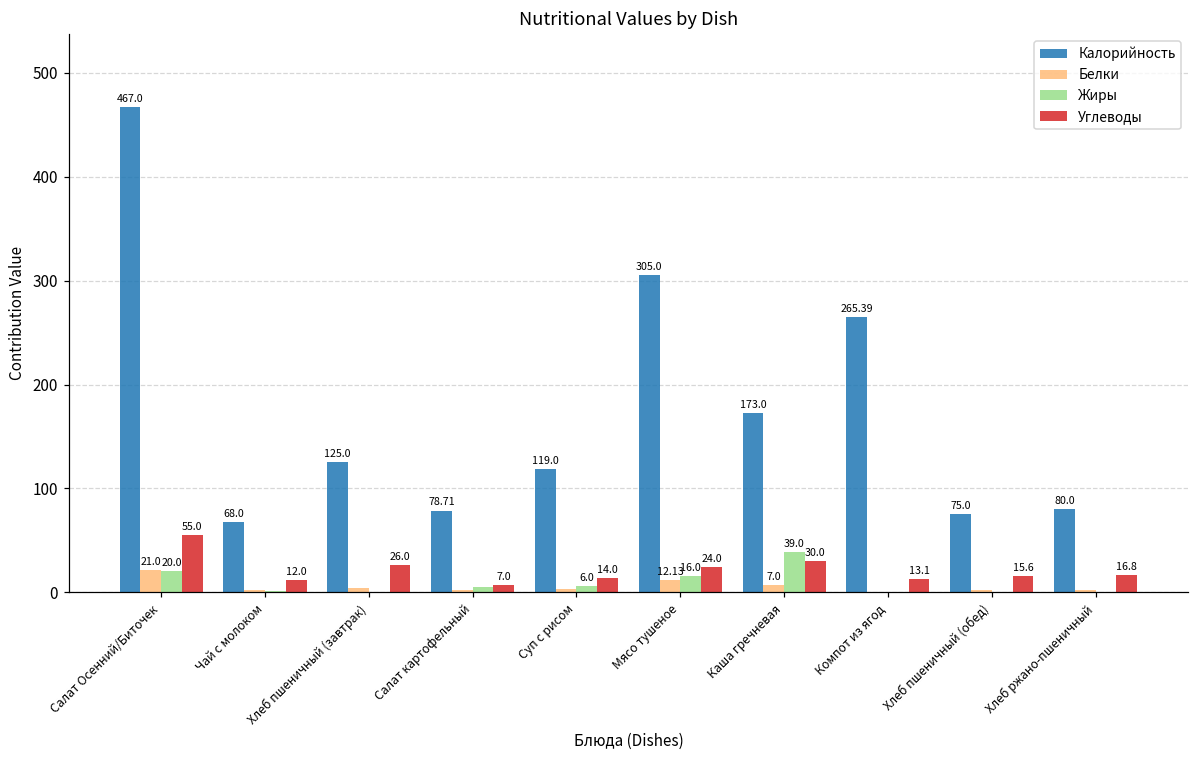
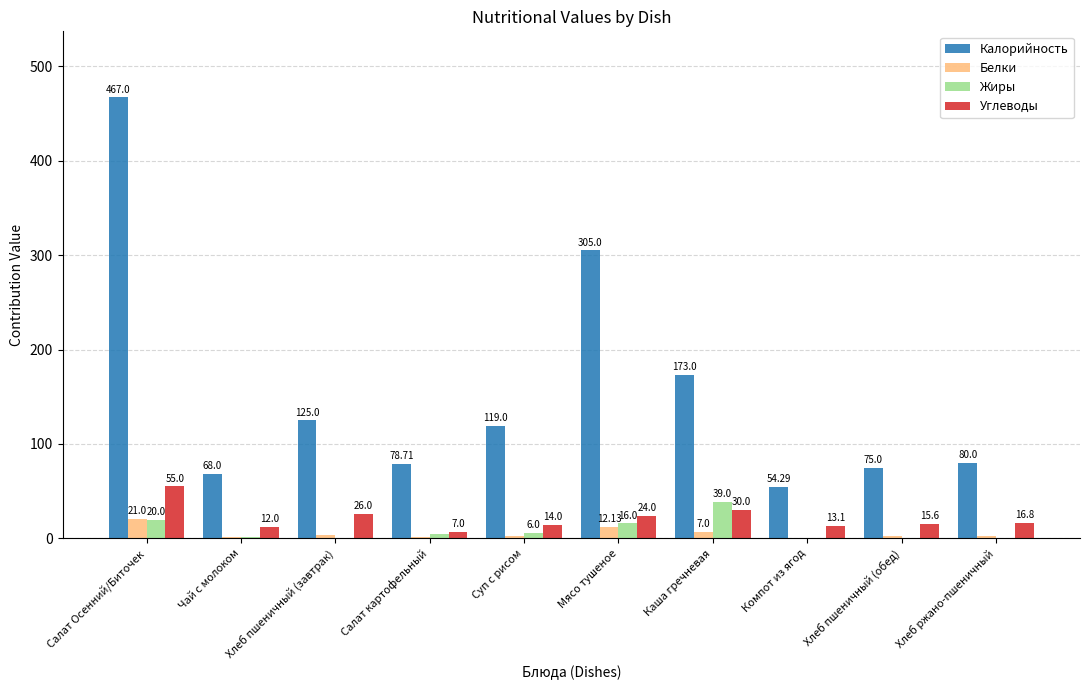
Калорийность, Компот из ягод: 265.39 -> 54.29
